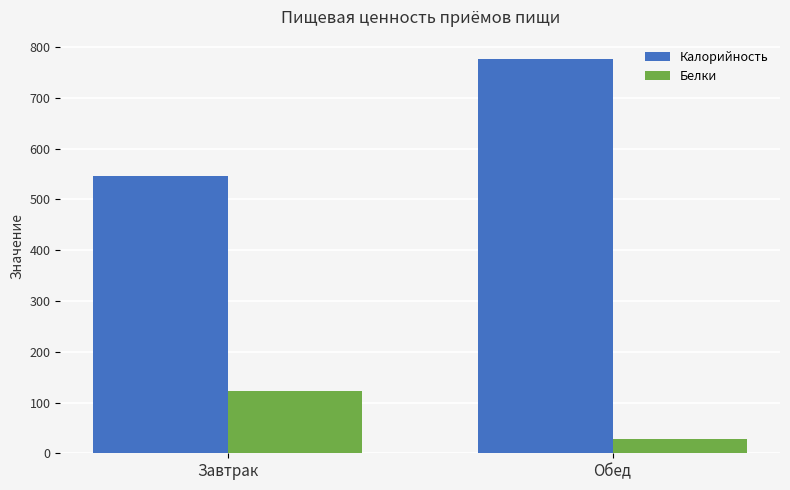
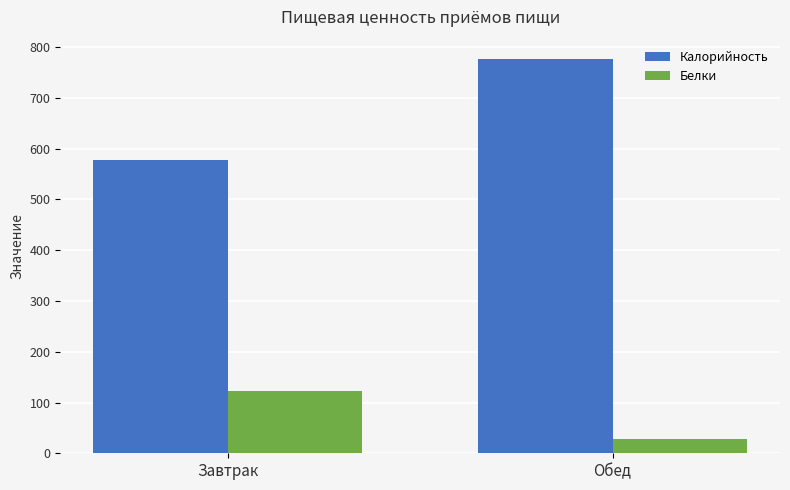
Калорийность, Завтрак: 550 -> 580
